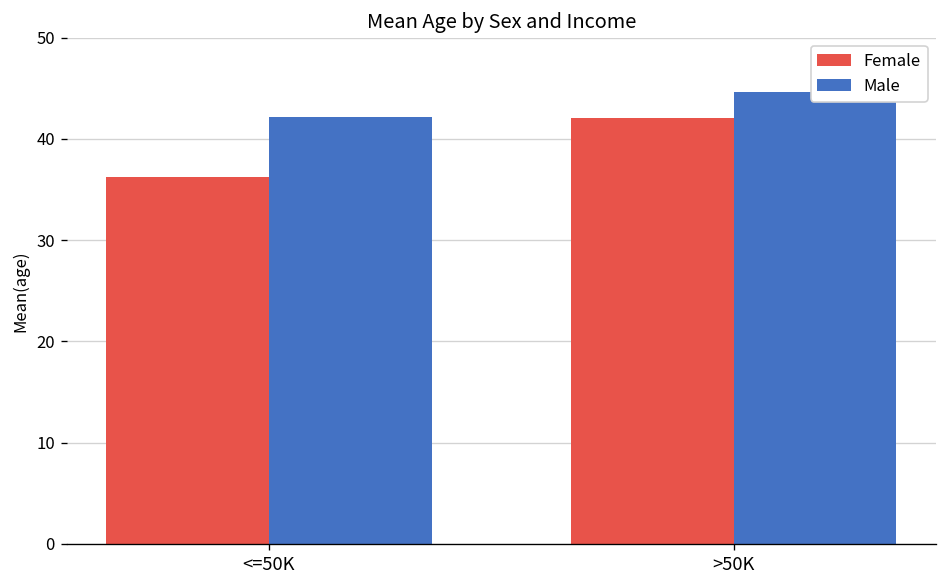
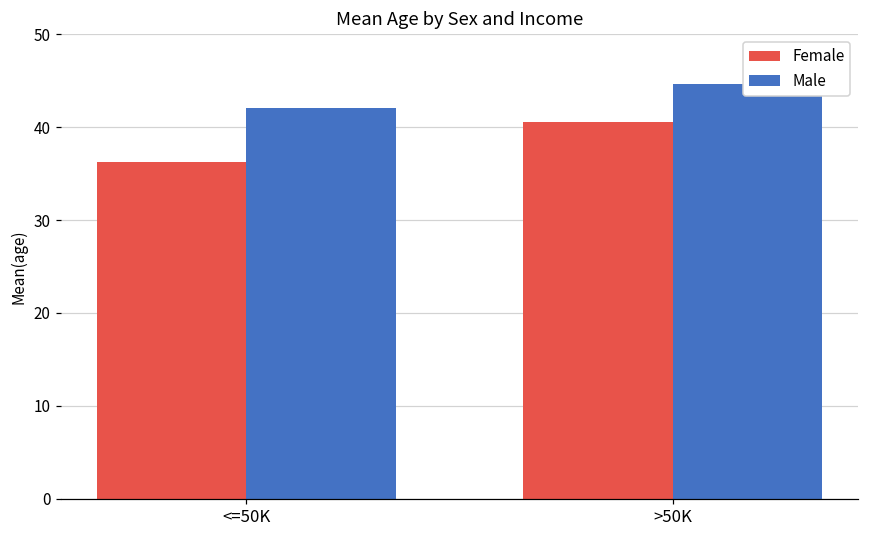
Female, >50K: 42 -> 41
